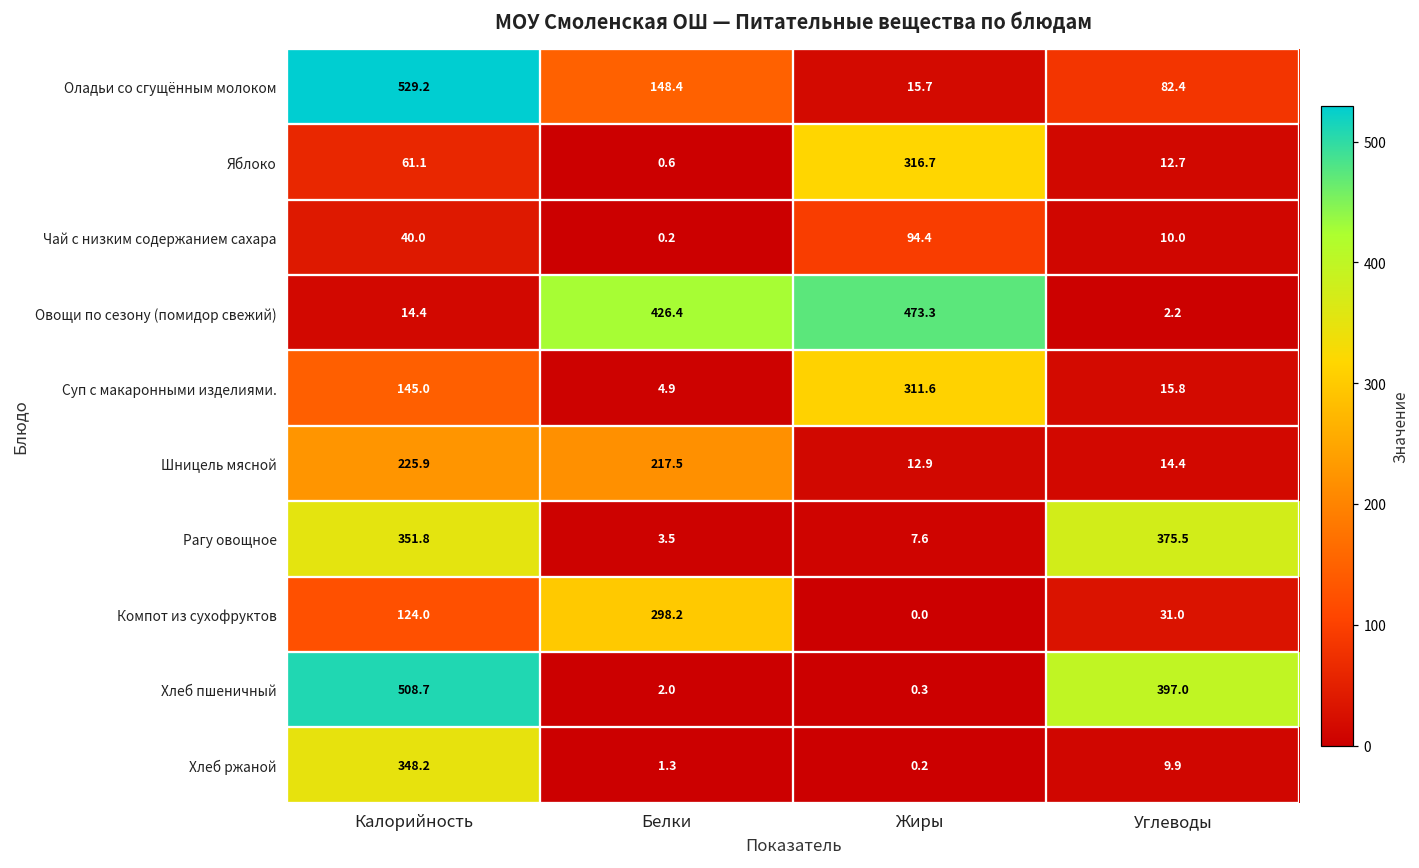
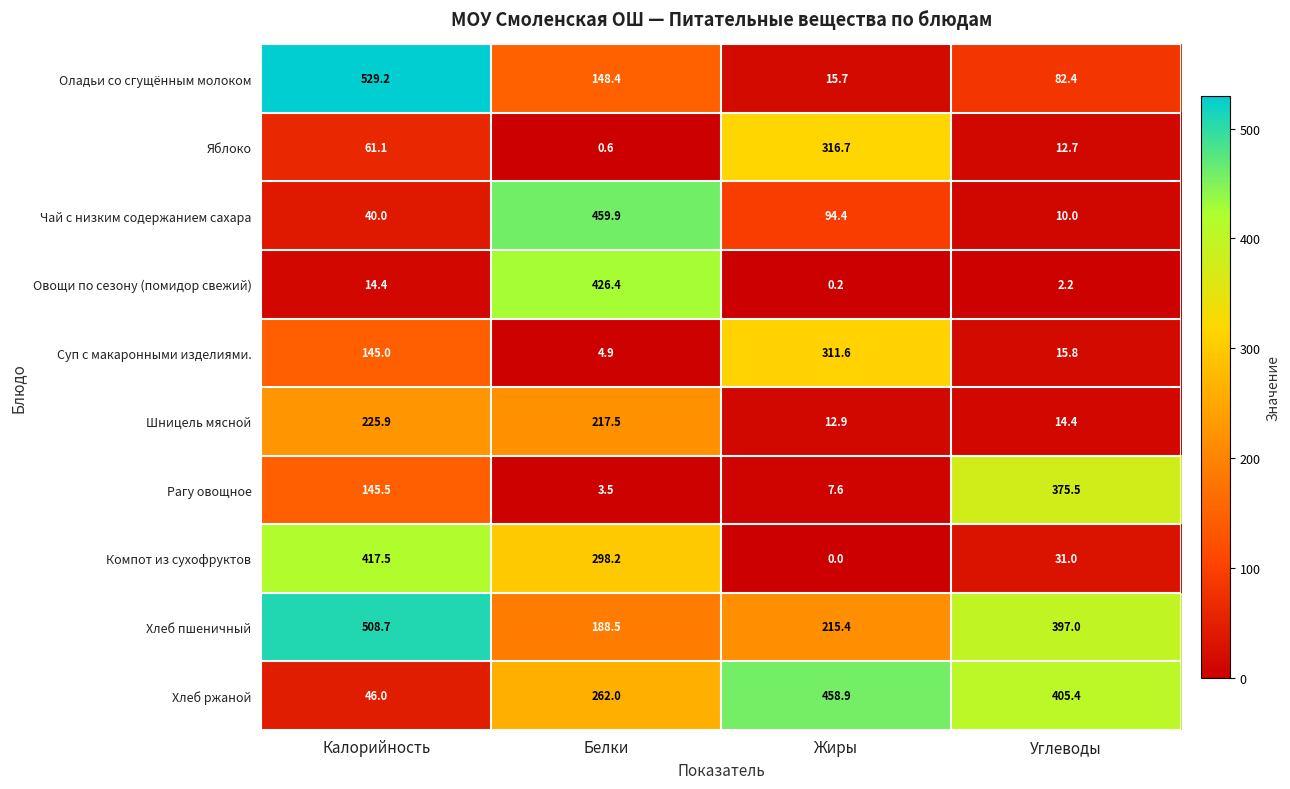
Чай с низким содержанием сахара, Белки: 0.2 -> 459.9
Овощи по сезону (помидор свежий), Жиры: 473.3 -> 0.2
Рагу овощное, Калорийность: 351.8 -> 145.5
Компот из сухофруктов, Калорийность: 124.0 -> 417.5
Хлеб пшеничный, Белки: 2.0 -> 188.5
Хлеб пшеничный, Жиры: 0.3 -> 215.4
Хлеб ржаной, Калорийность: 348.2 -> 46.0
Хлеб ржаной, Белки: 1.3 -> 262.0
Хлеб ржаной, Жиры: 0.2 -> 458.9
Хлеб ржаной, Углеводы: 9.9 -> 405.4
